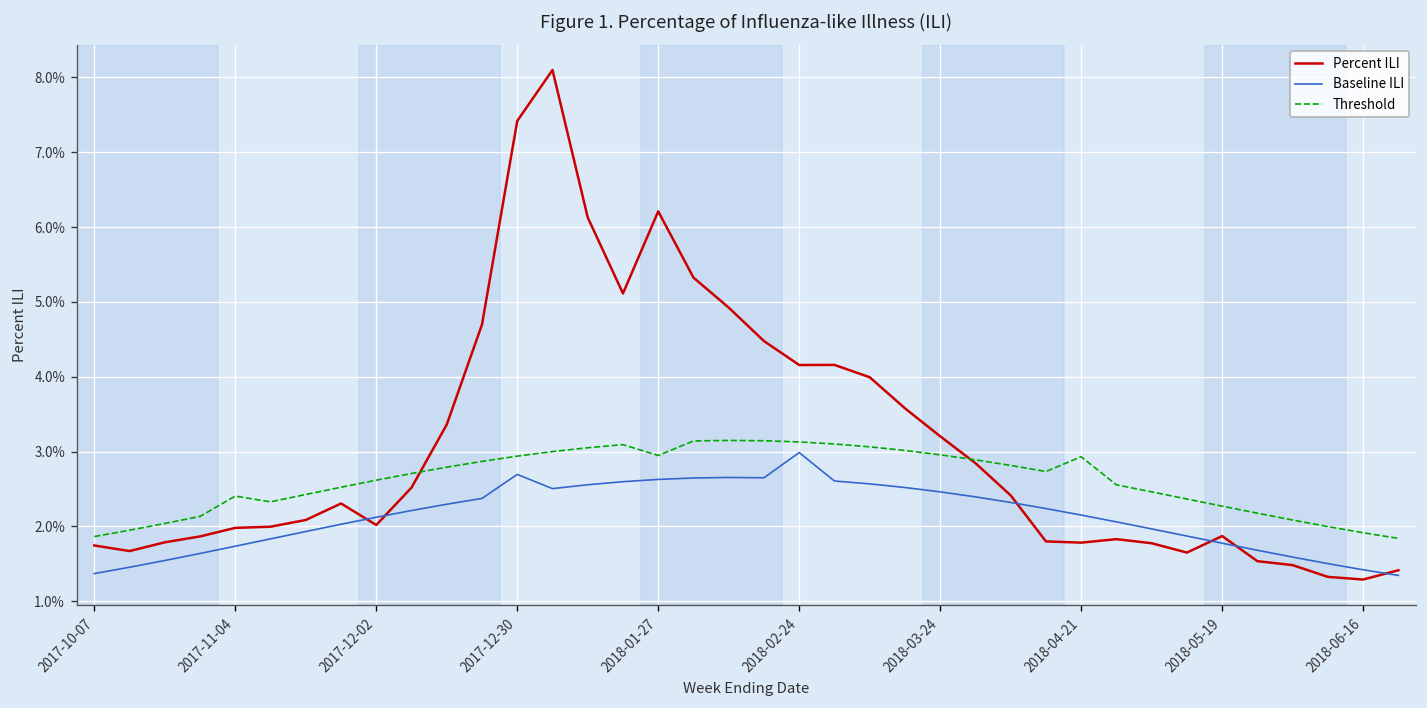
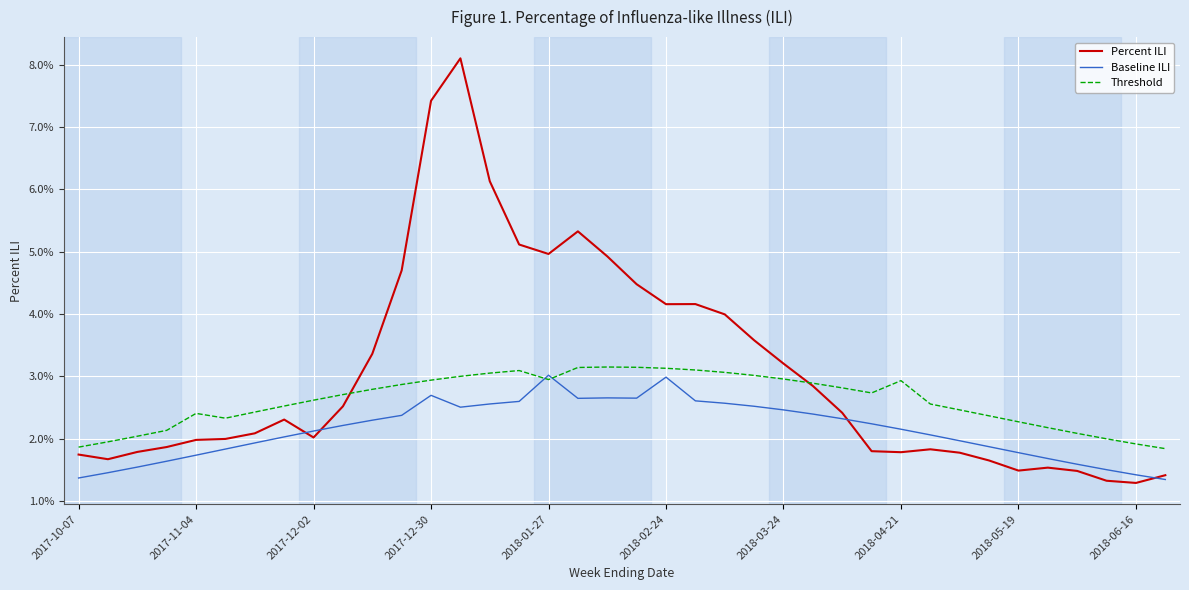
Percent ILI, 2018-01-27: 6.2% -> 5.0%
Baseline ILI, 2018-01-27: 2.6% -> 3.0%
Percent ILI, 2018-05-19: 1.9% -> 1.5%
